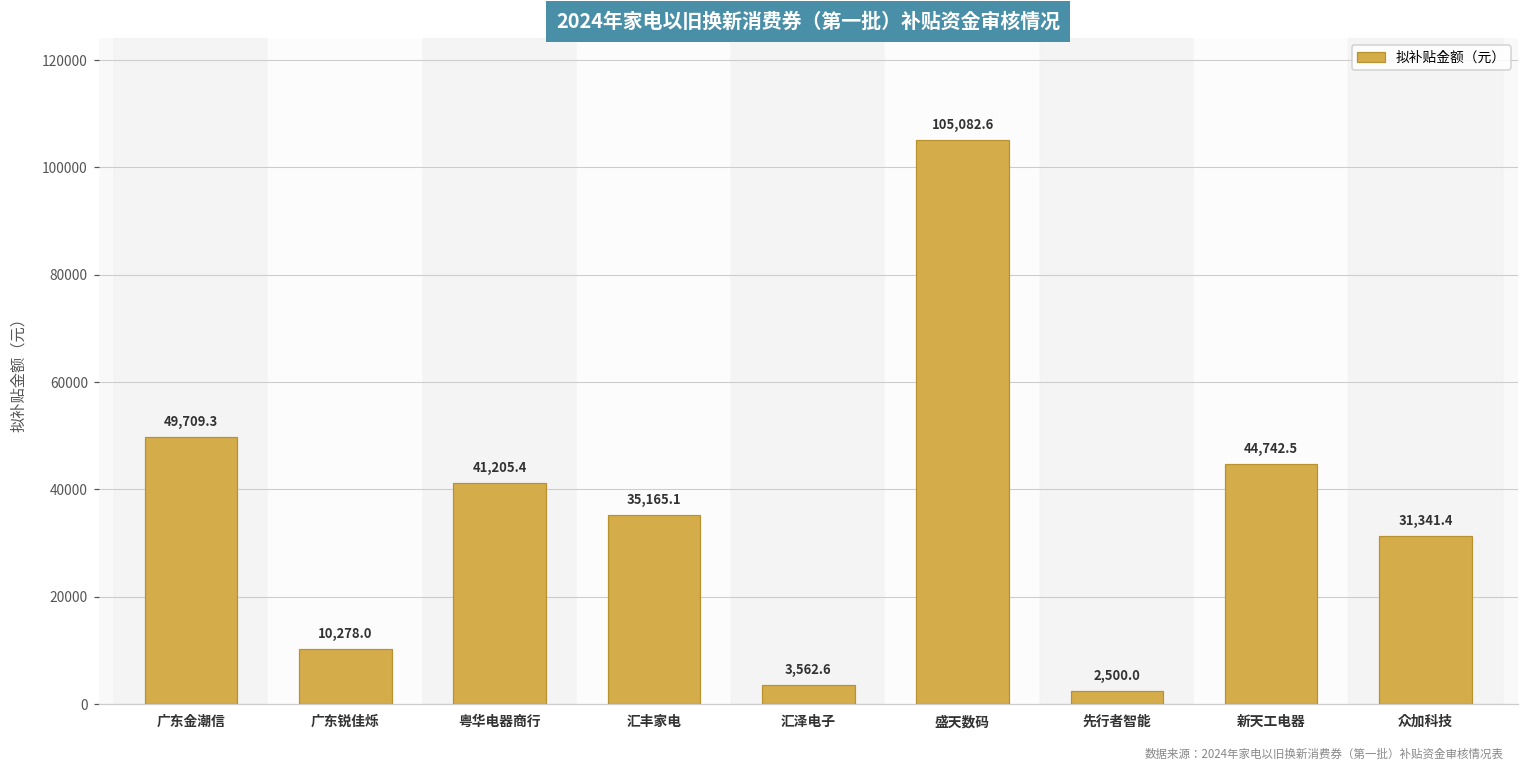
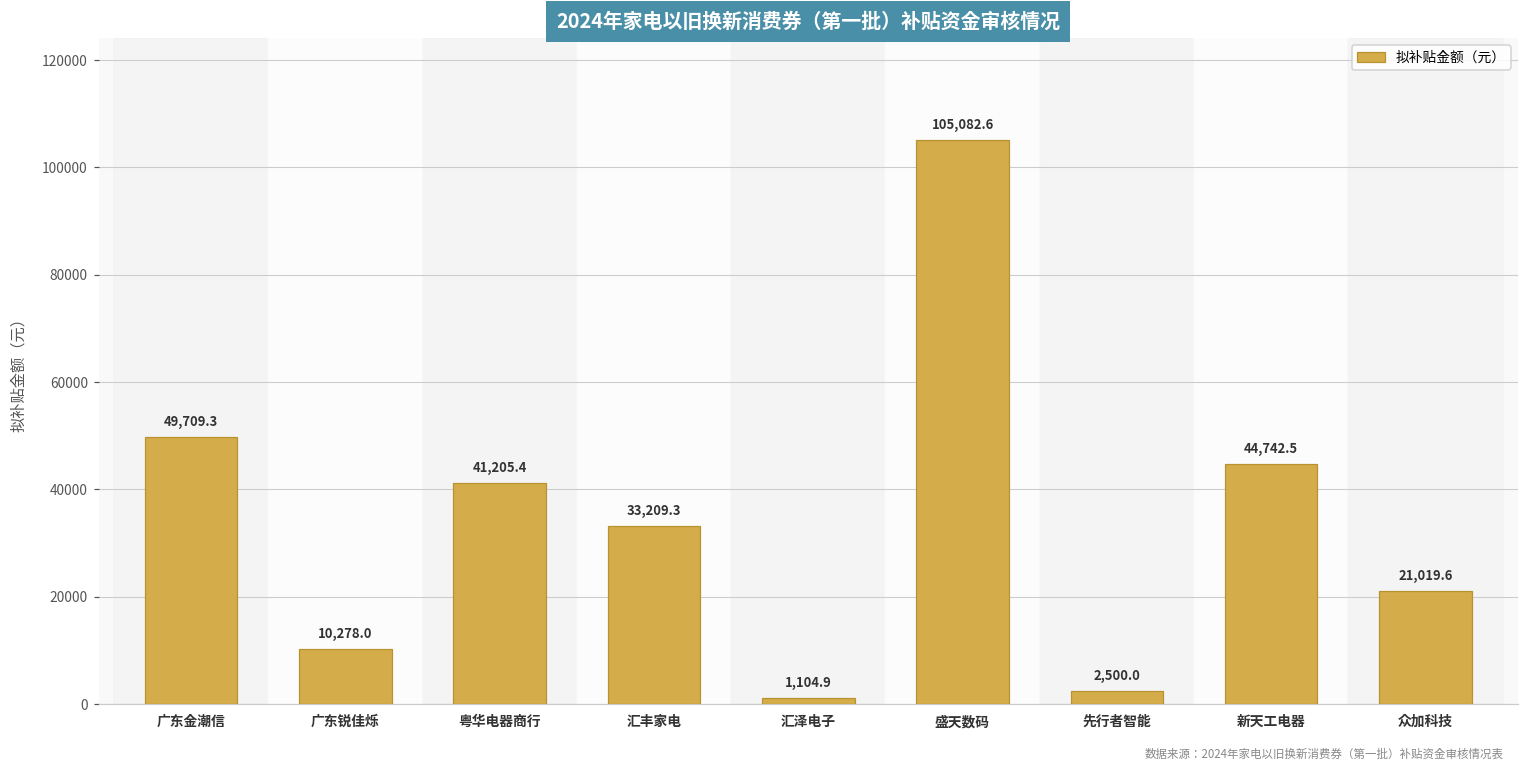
汇丰家电: 35,165.1 -> 33,209.3
汇泽电子: 3,562.6 -> 1,104.9
众加科技: 31,341.4 -> 21,019.6
